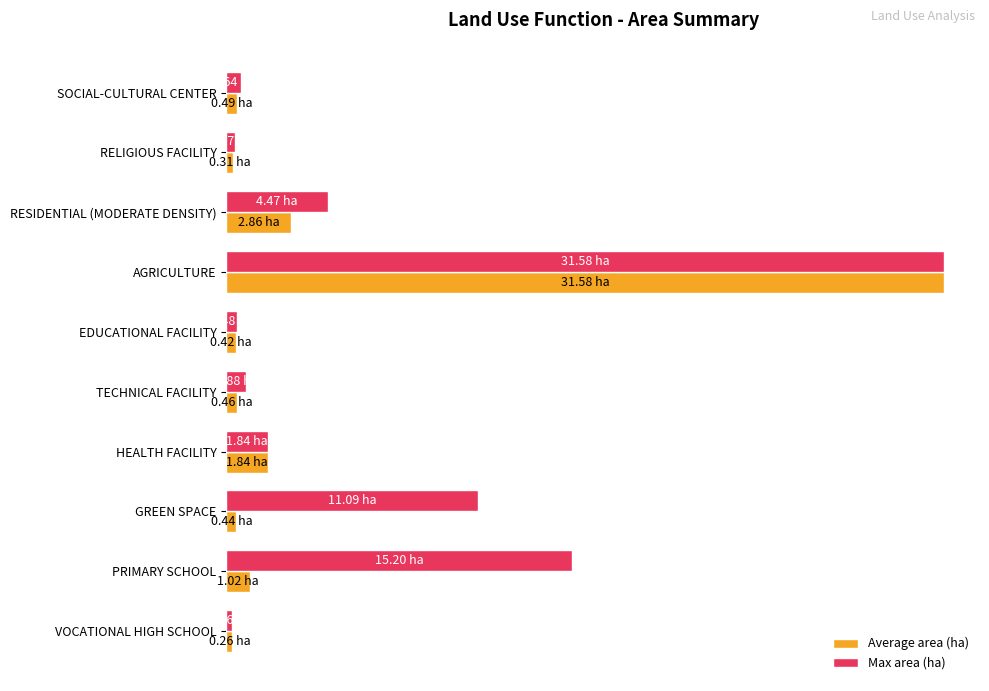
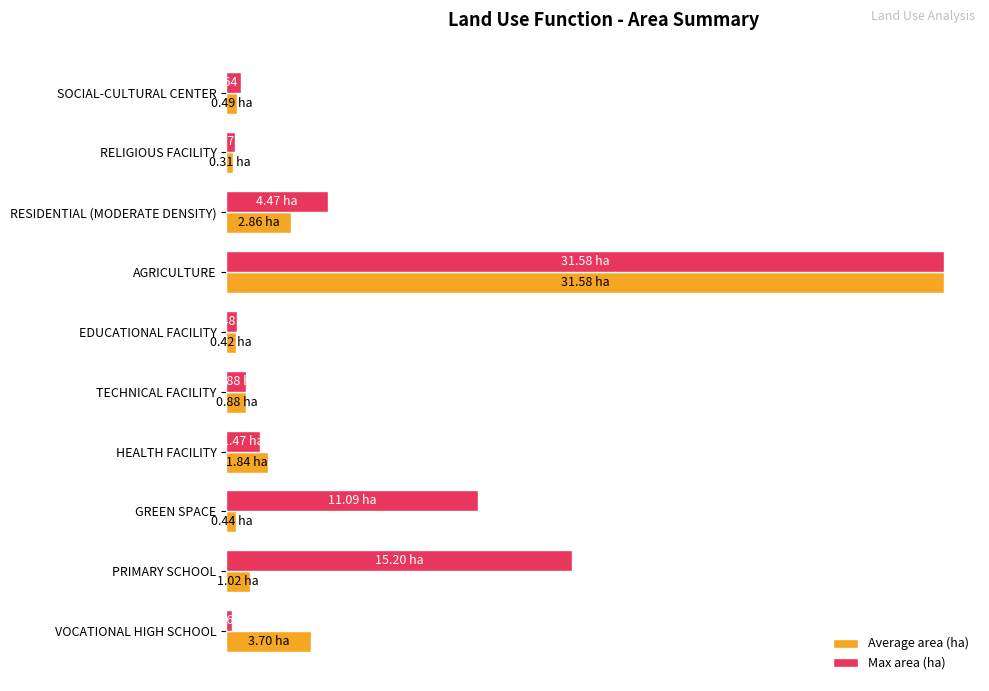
Average area (ha), TECHNICAL FACILITY: 0.46 -> 0.88
Max area (ha), HEALTH FACILITY: 1.84 -> 1.47
Average area (ha), VOCATIONAL HIGH SCHOOL: 0.26 -> 3.70
